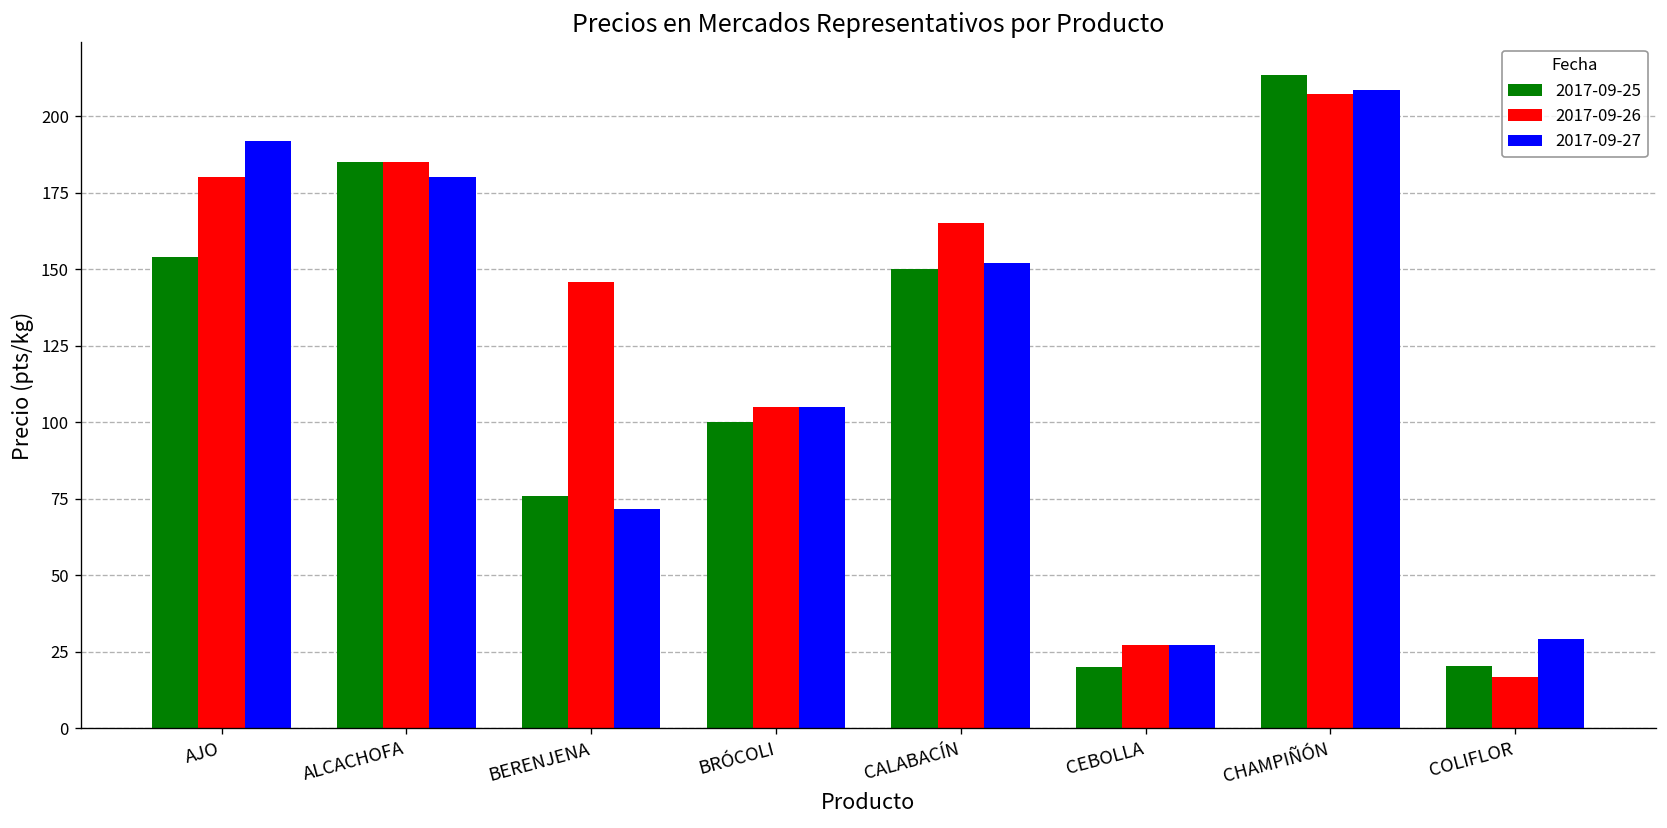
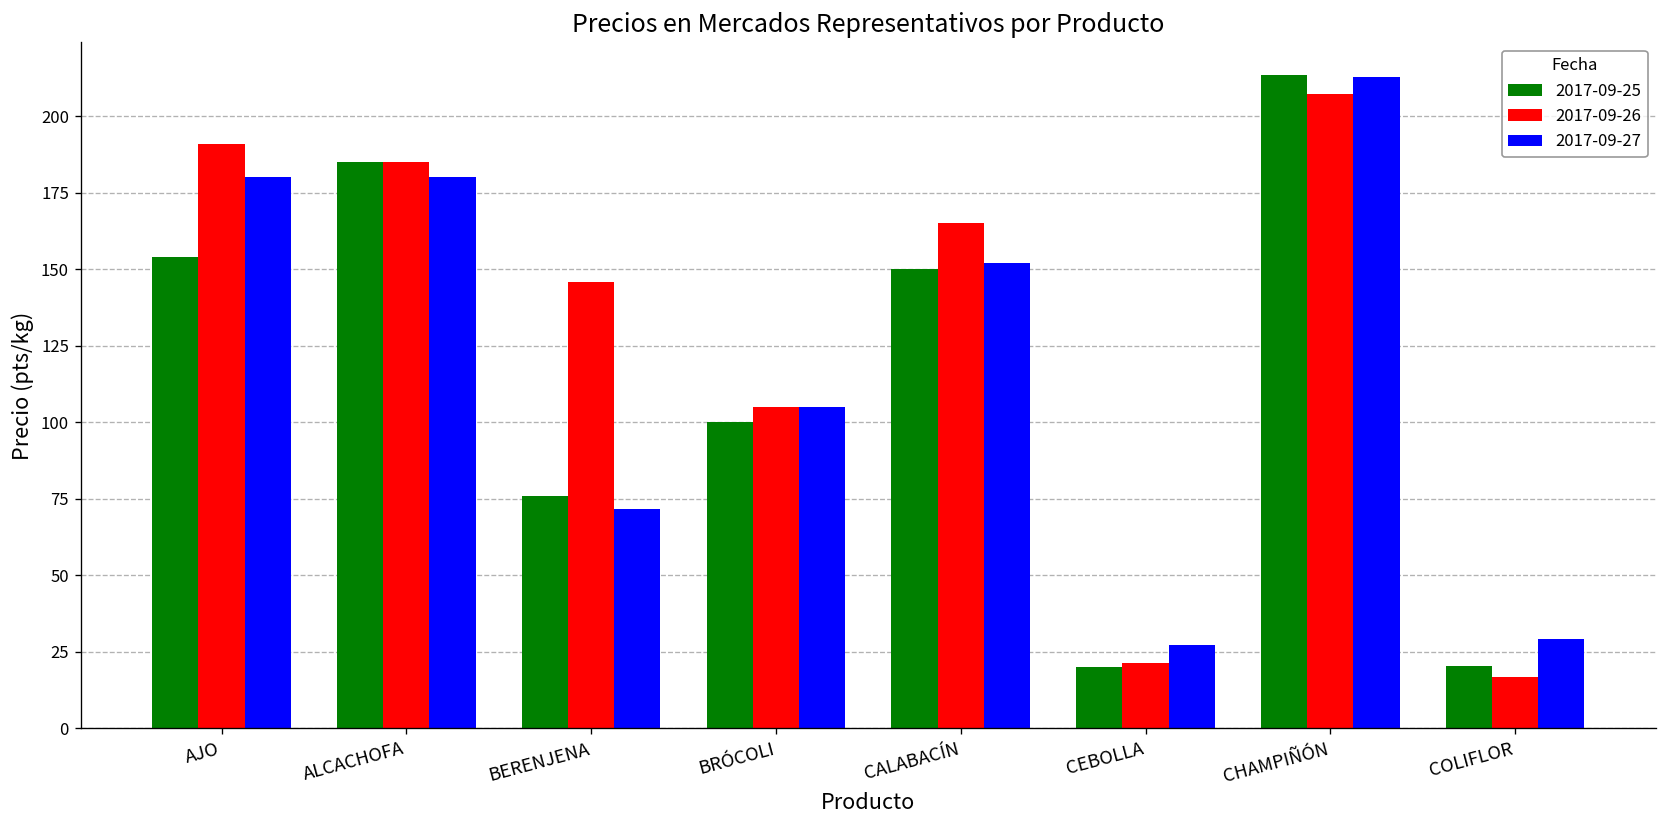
2017-09-26, AJO: 180 -> 191
2017-09-27, AJO: 192 -> 180
2017-09-26, CEBOLLA: 27 -> 22
2017-09-27, CHAMPIÑÓN: 209 -> 213
